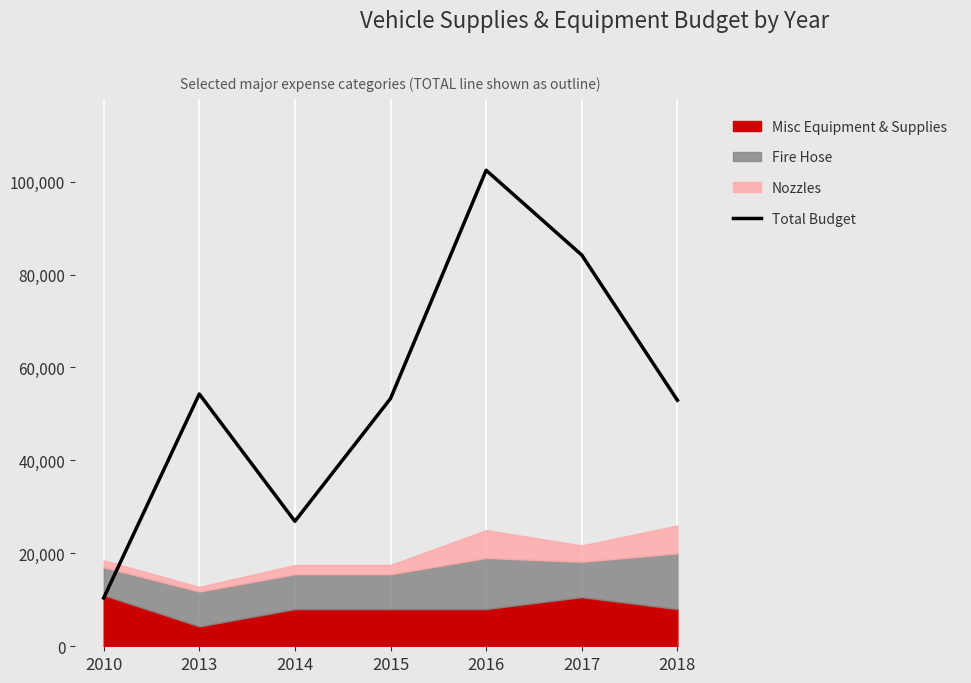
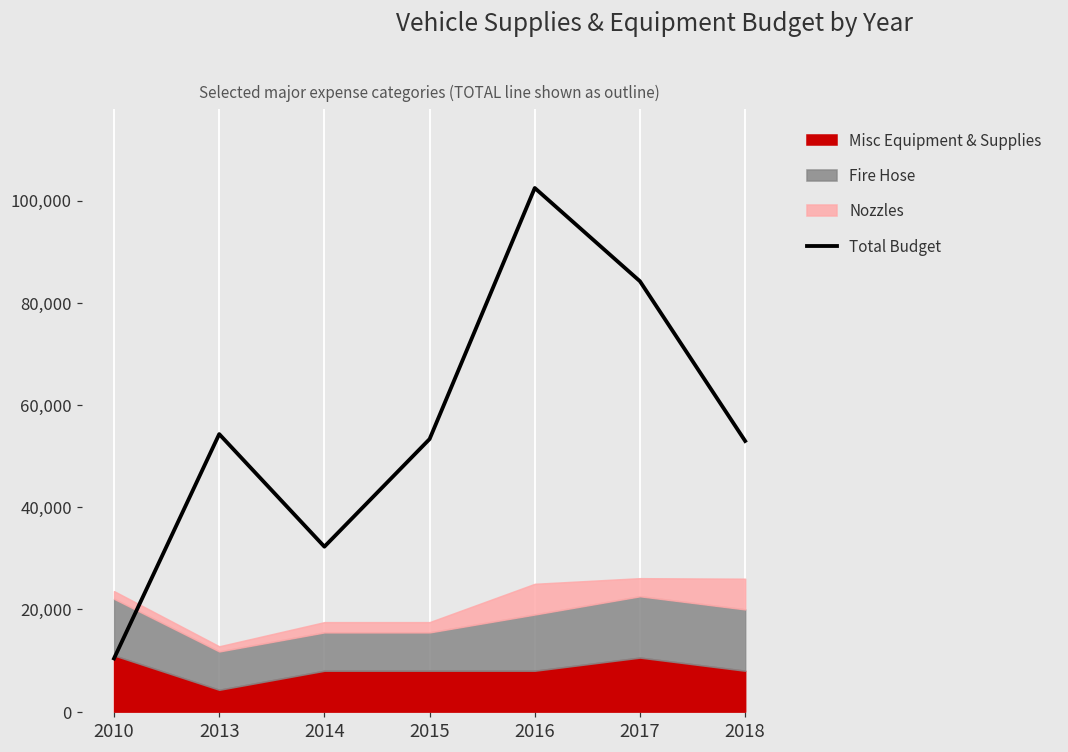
Fire Hose, 2010: 6,000 -> 11,000
Total Budget, 2014: 27,000 -> 32,000
Fire Hose, 2017: 8,000 -> 12,000
